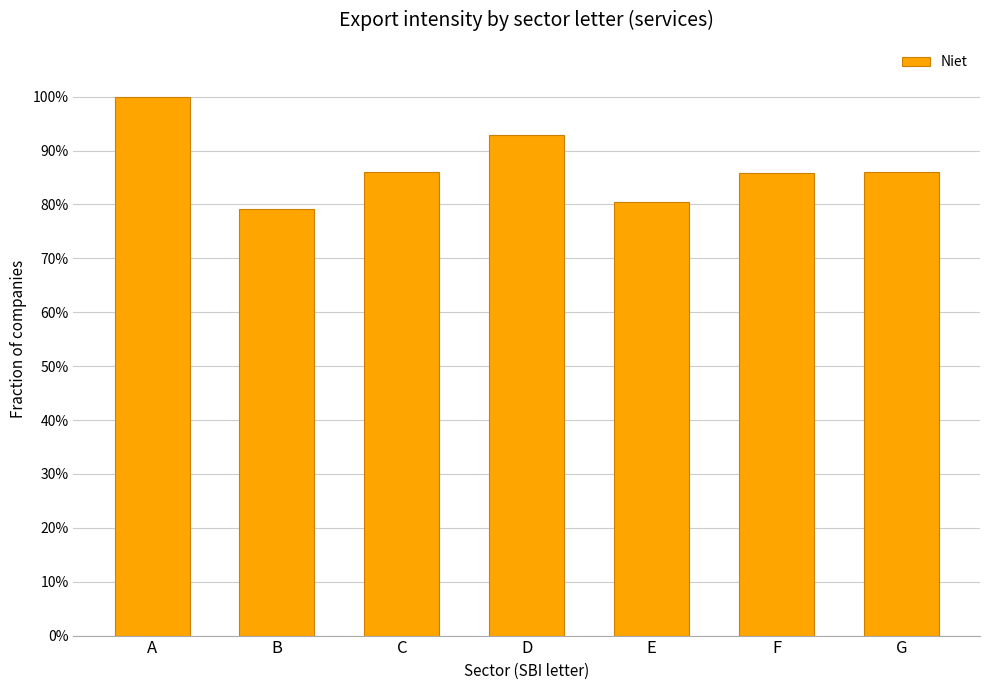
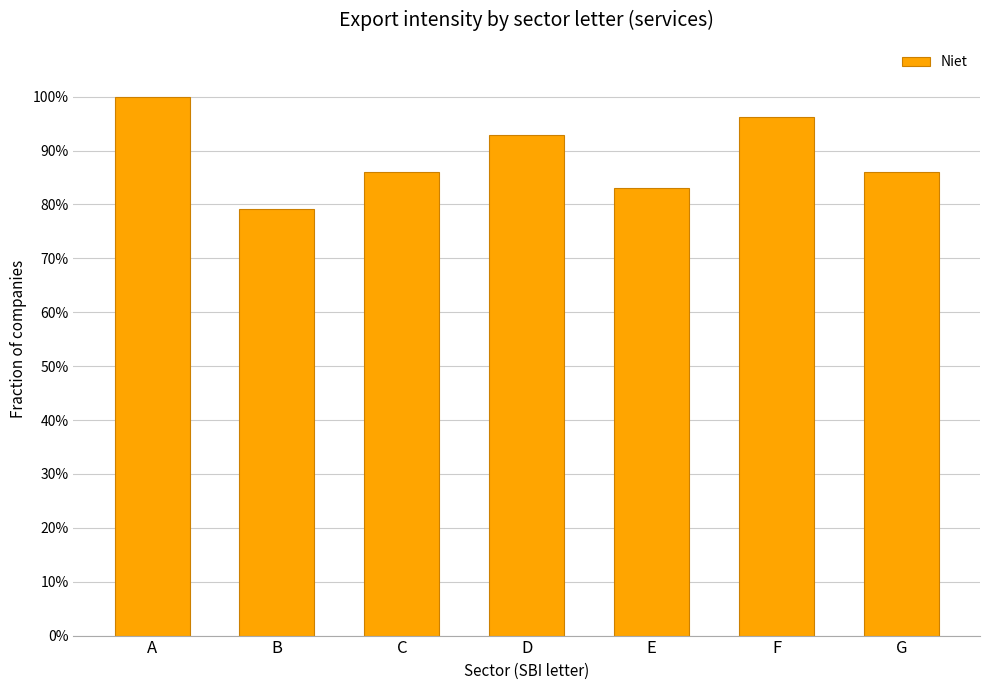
E: 80% -> 83%
F: 86% -> 96%
